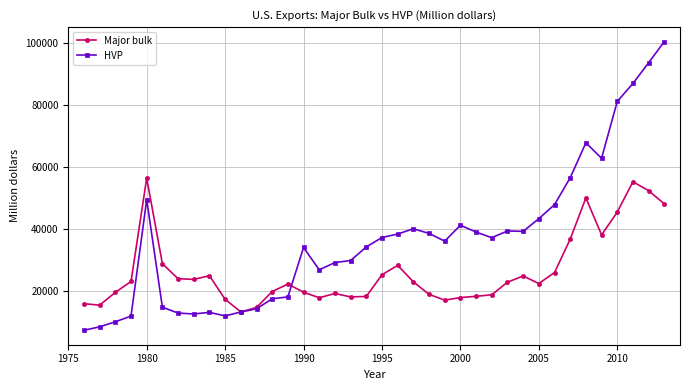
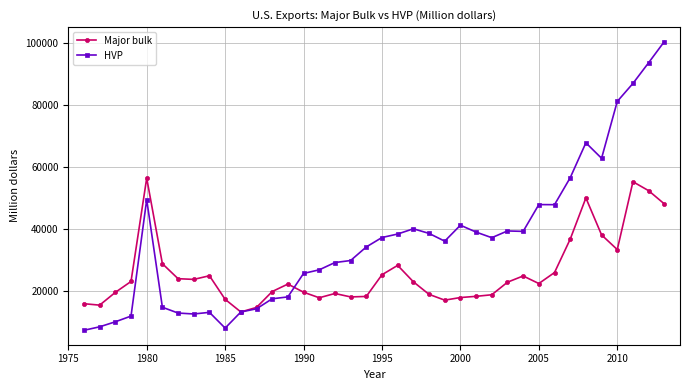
HVP, 1985: 12000 -> 8000
HVP, 1990: 34000 -> 26000
HVP, 2005: 43000 -> 48000
Major bulk, 2010: 45000 -> 33000
